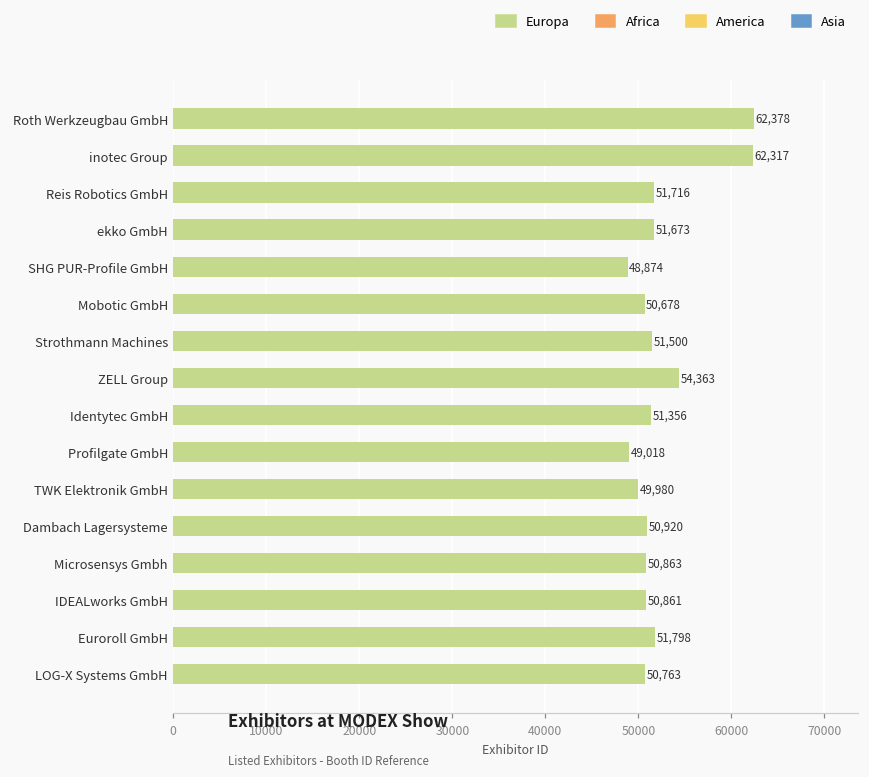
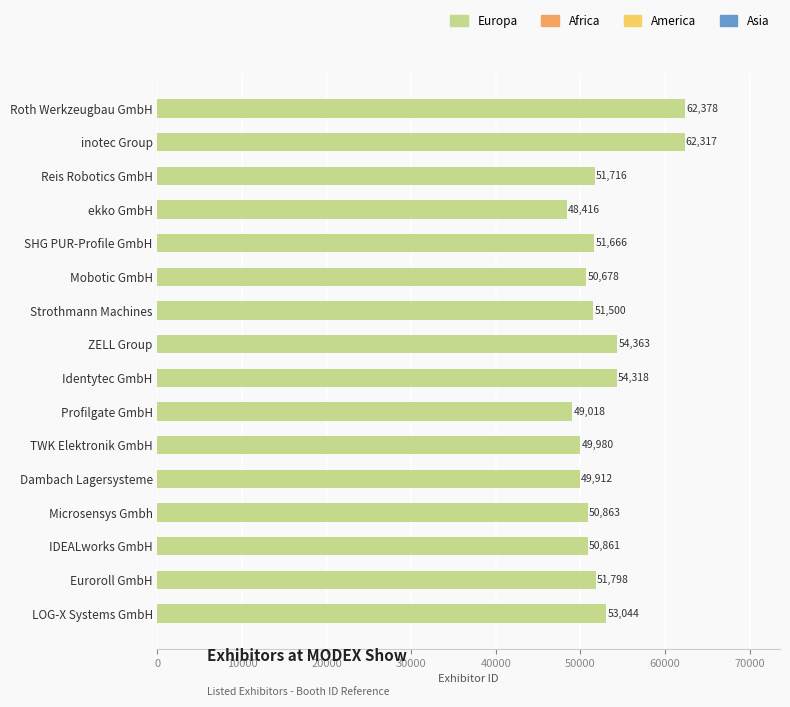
ekko GmbH: 51,673 -> 48,416
SHG PUR-Profile GmbH: 48,874 -> 51,666
Identytec GmbH: 51,356 -> 54,318
Dambach Lagersysteme: 50,920 -> 49,912
LOG-X Systems GmbH: 50,763 -> 53,044
